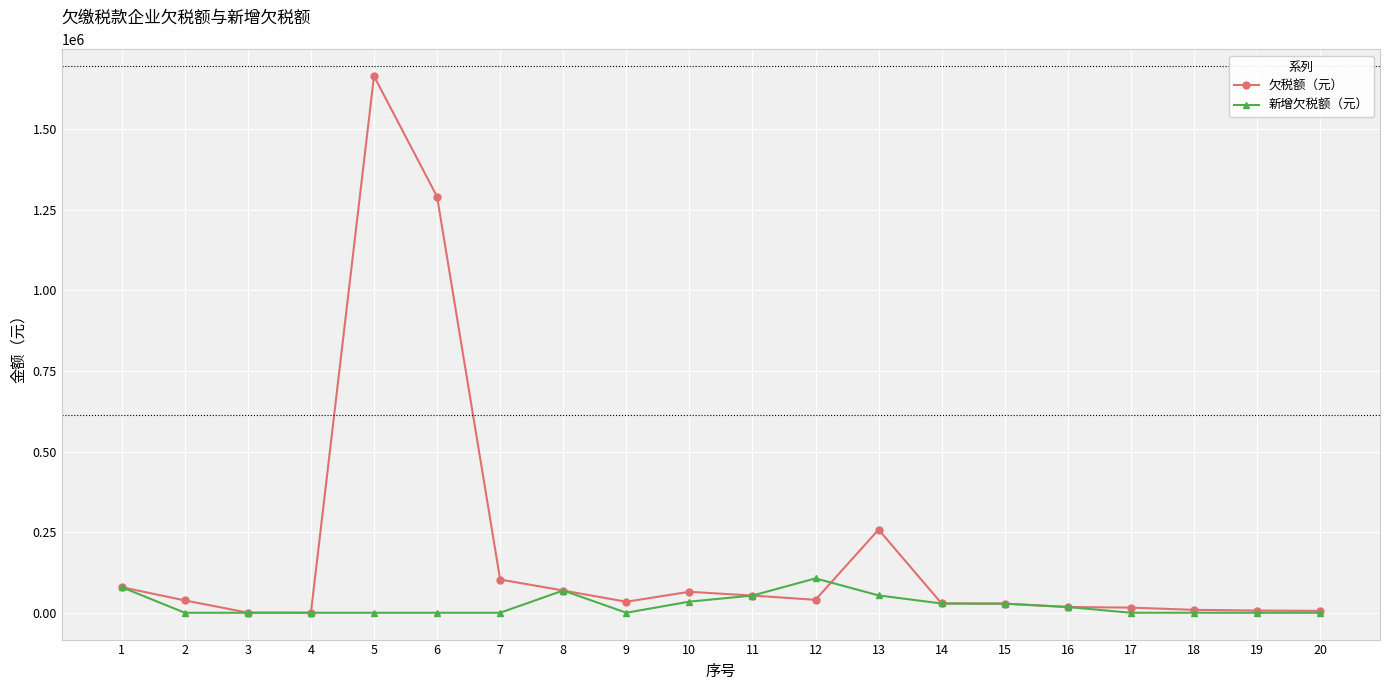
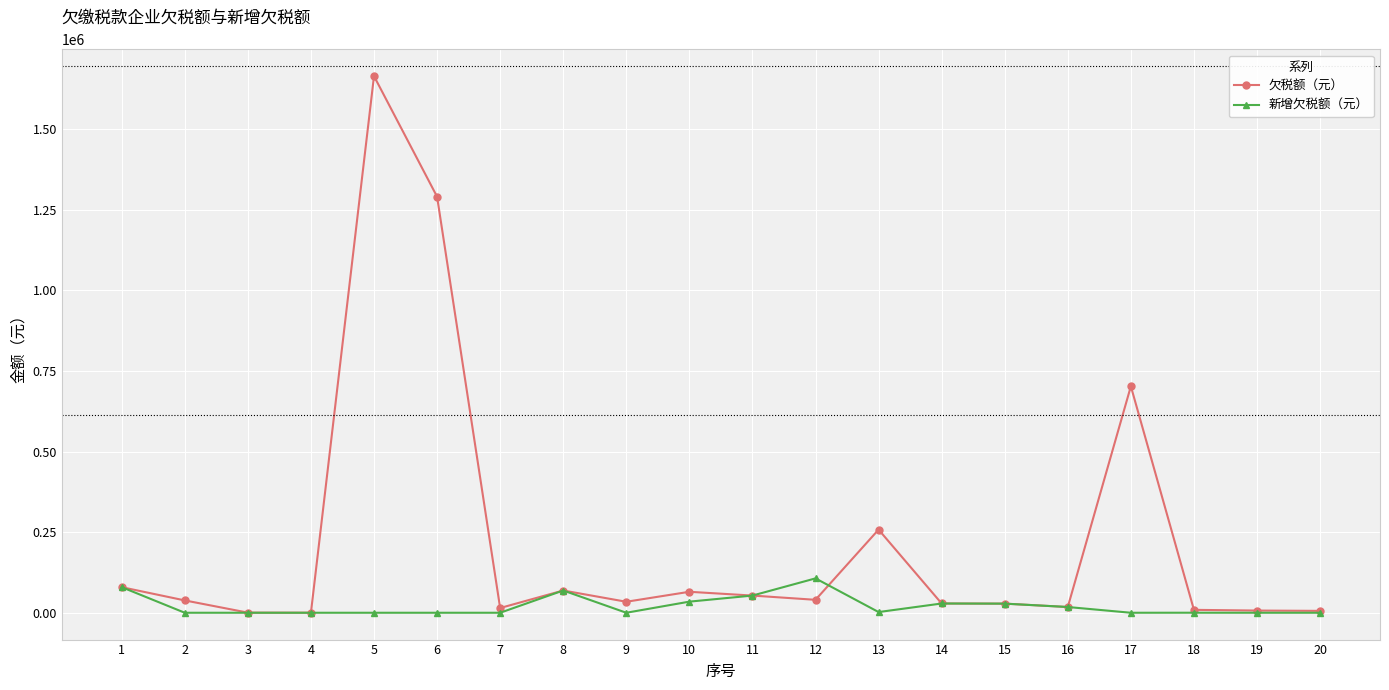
欠税额（元）, 7: 100000 -> 10000
新增欠税额（元）, 13: 50000 -> 0
欠税额（元）, 17: 20000 -> 700000
